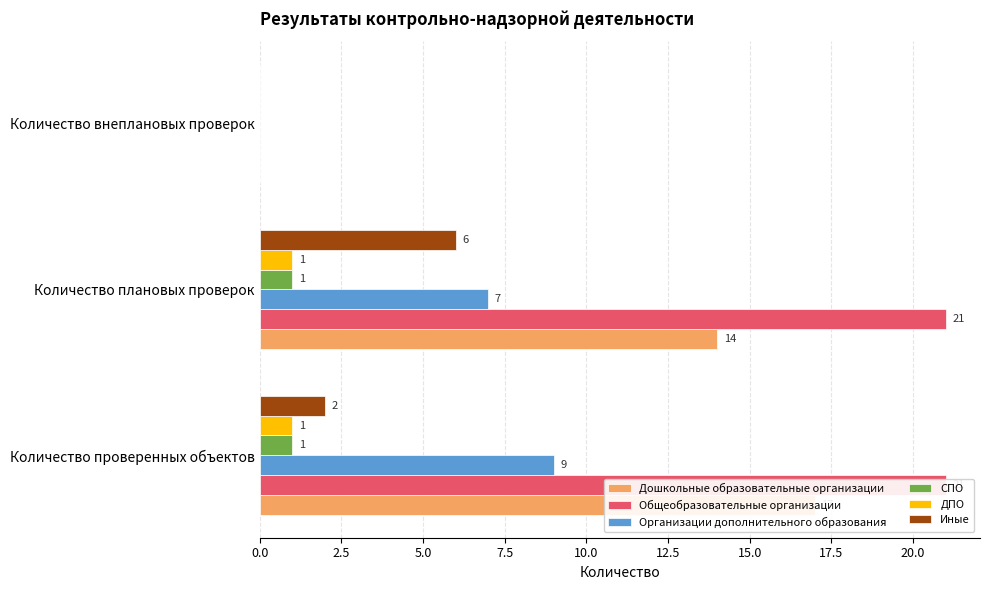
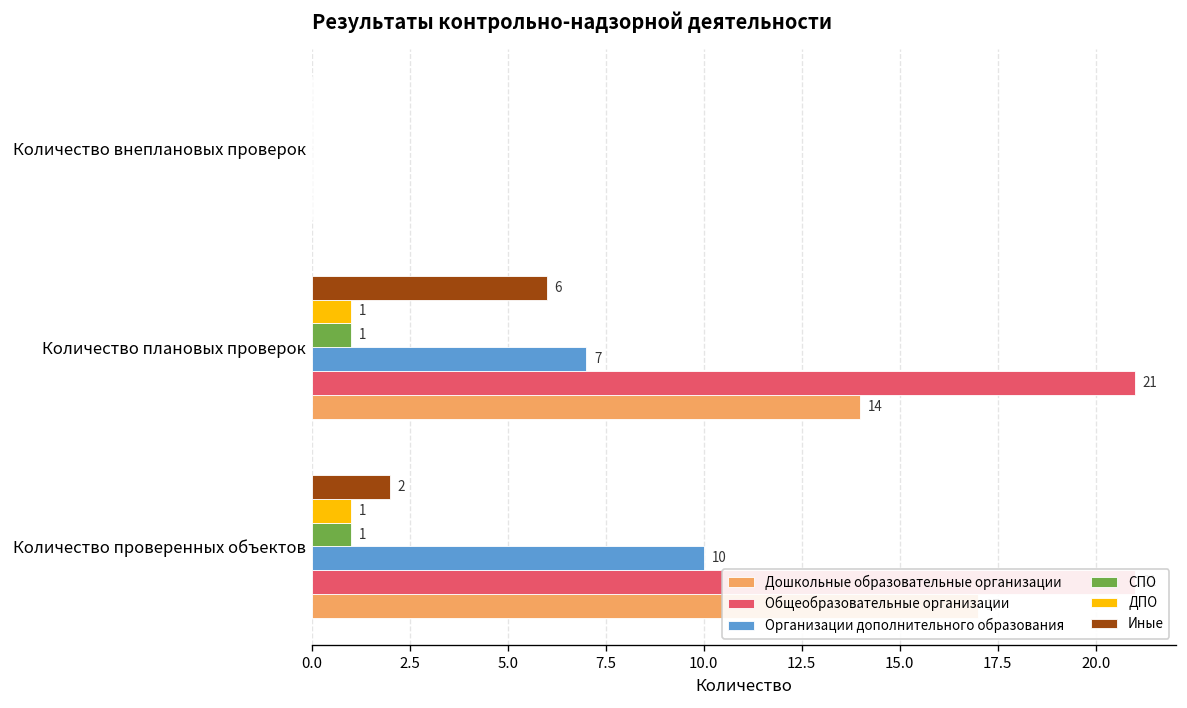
Организации дополнительного образования, Количество проверенных объектов: 9 -> 10
